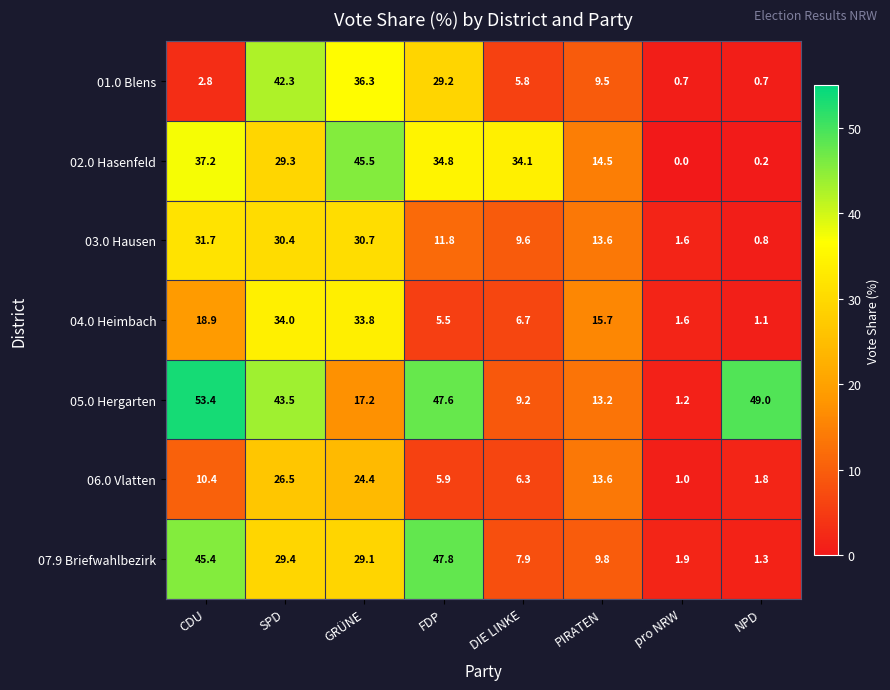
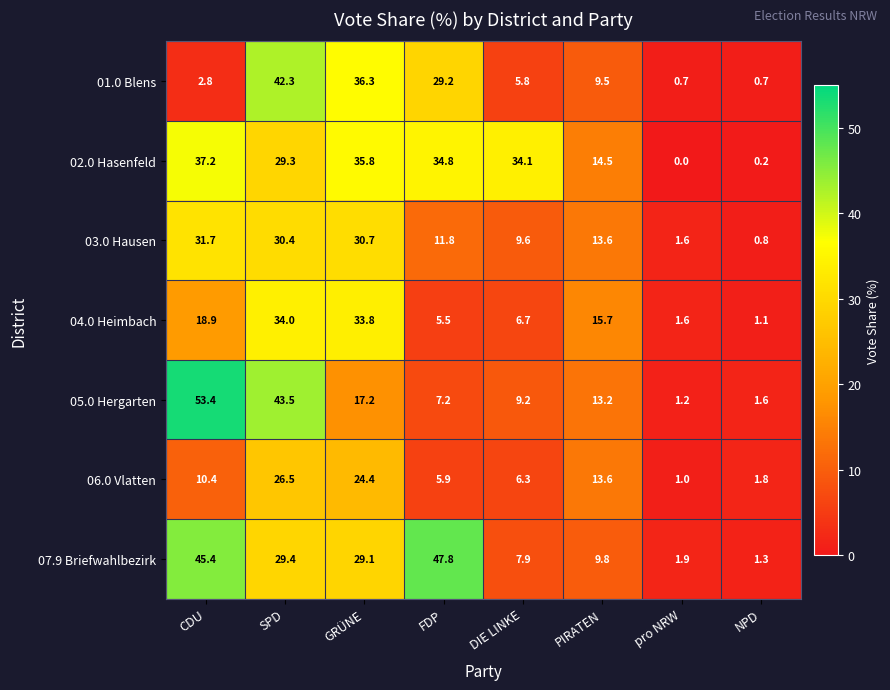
02.0 Hasenfeld, GRÜNE: 45.5 -> 35.8
05.0 Hergarten, FDP: 47.6 -> 7.2
05.0 Hergarten, NPD: 49.0 -> 1.6
